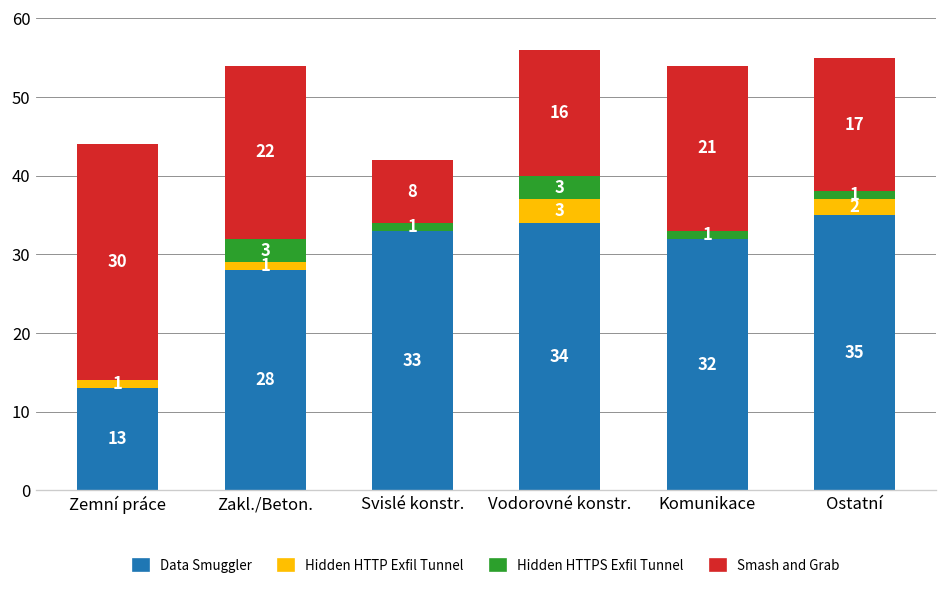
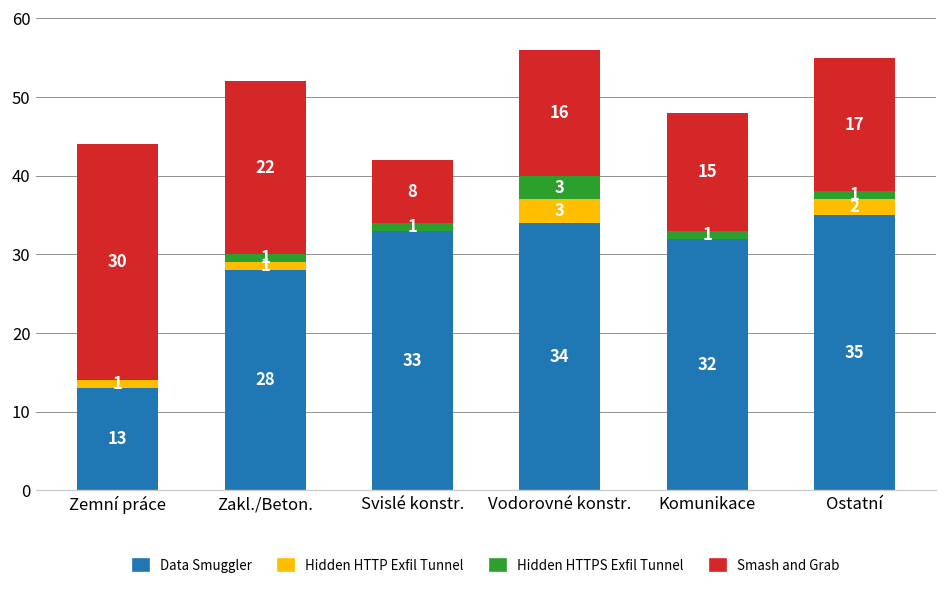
Hidden HTTPS Exfil Tunnel, Zakl./Beton.: 3 -> 1
Smash and Grab, Komunikace: 21 -> 15
